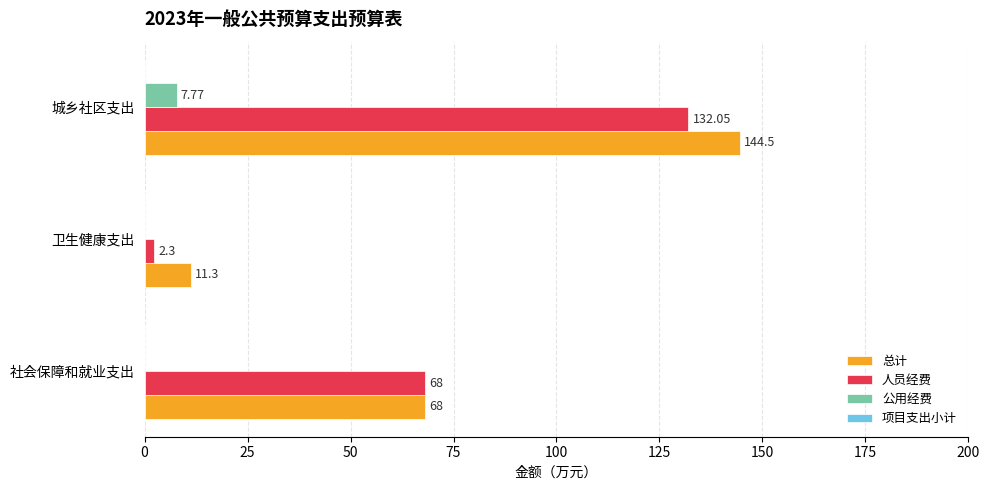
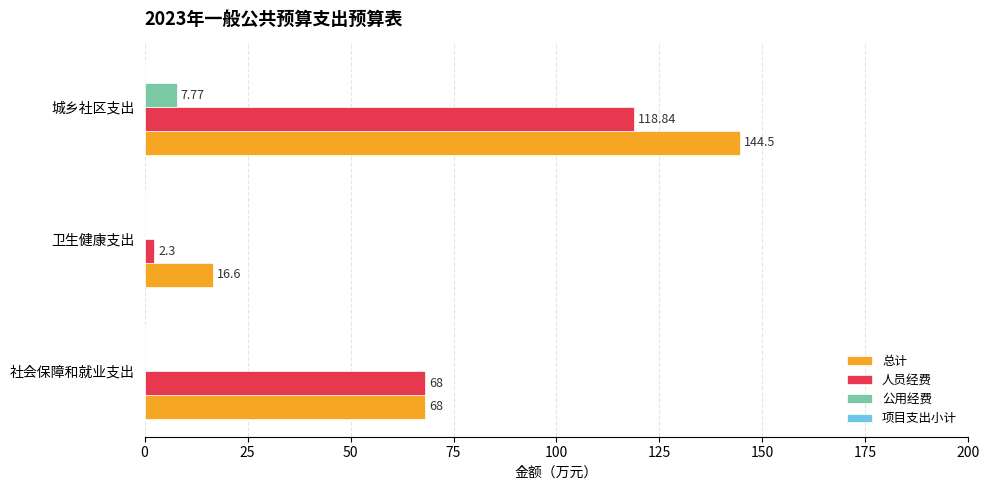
人员经费, 城乡社区支出: 132.05 -> 118.84
总计, 卫生健康支出: 11.3 -> 16.6
